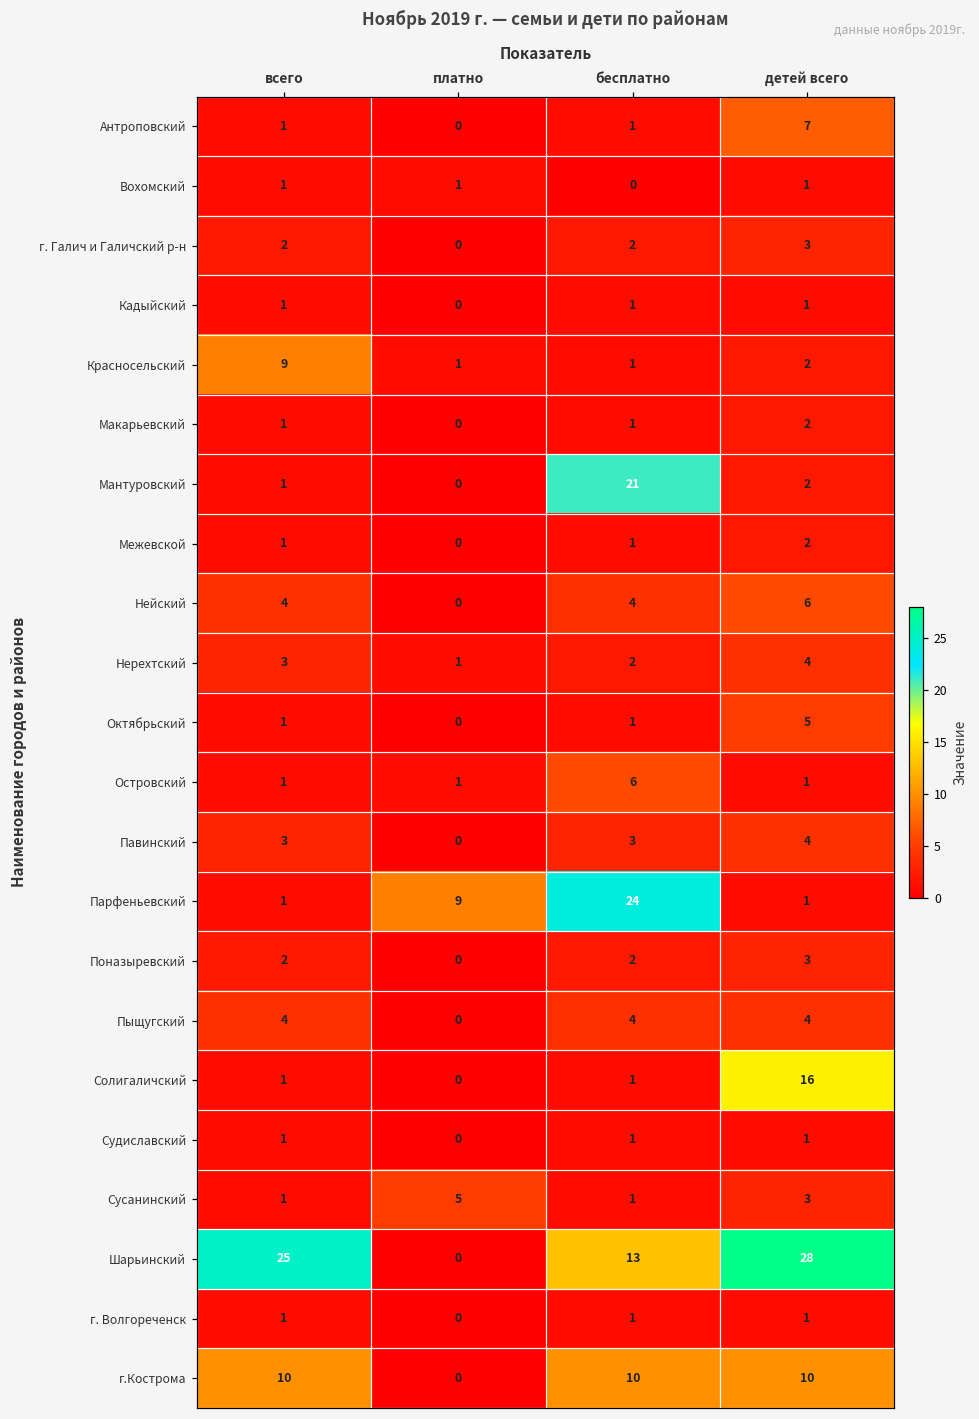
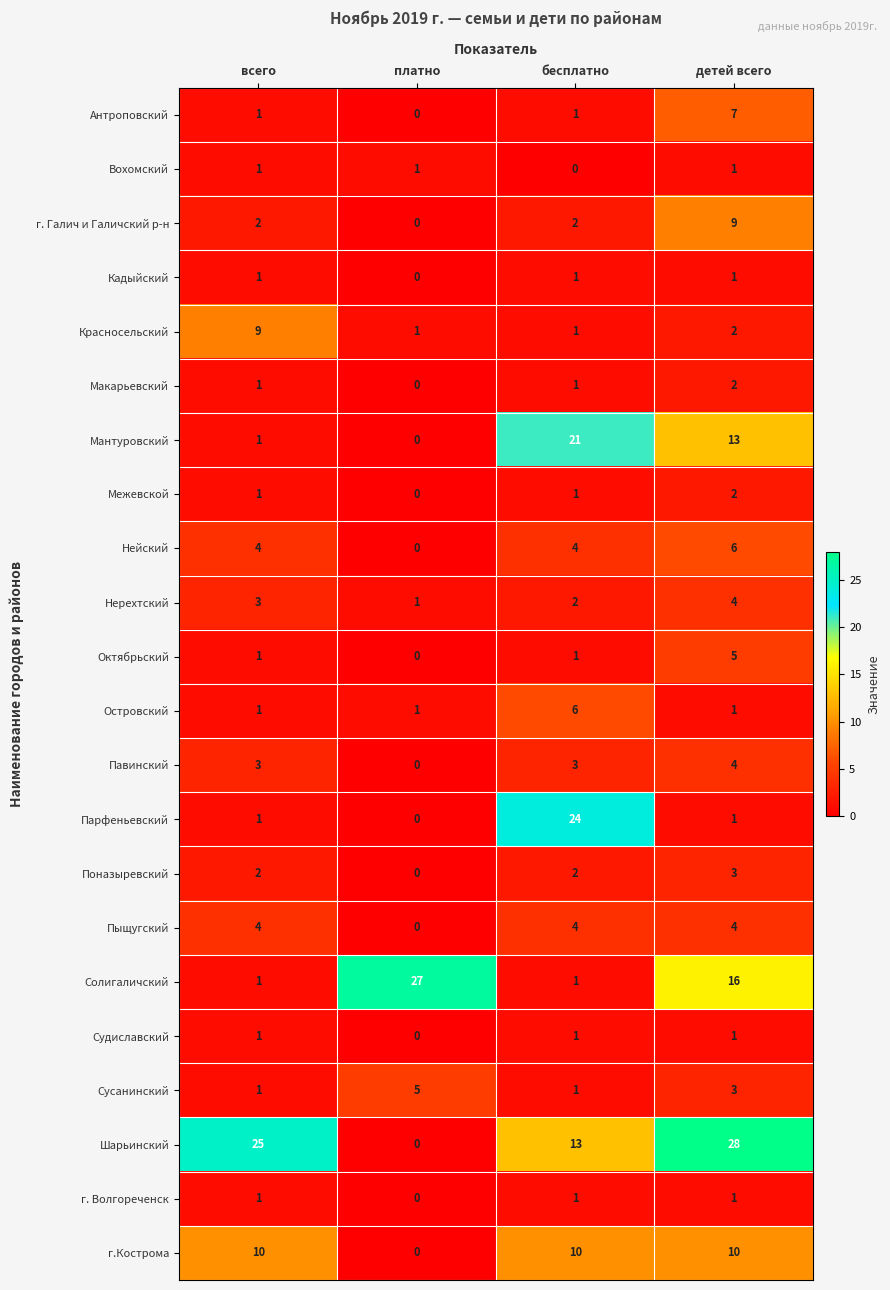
г. Галич и Галичский р-н, детей всего: 3 -> 9
Мантуровский, детей всего: 2 -> 13
Парфеньевский, платно: 9 -> 0
Солигаличский, платно: 0 -> 27
